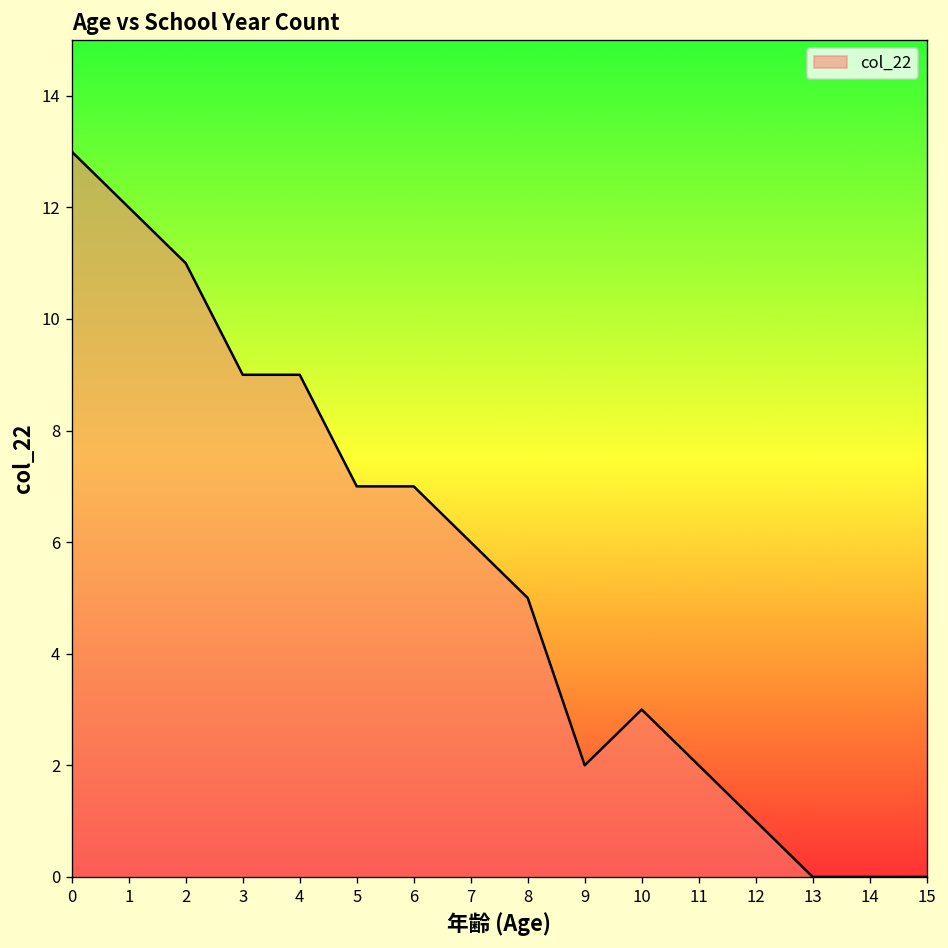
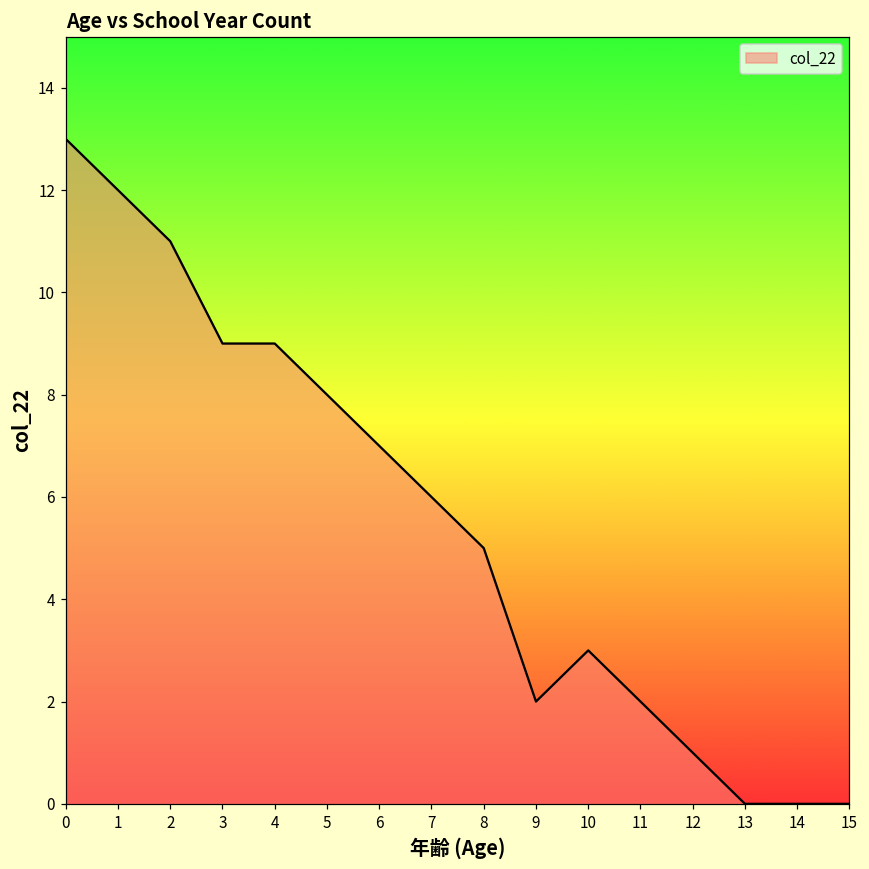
5: 7 -> 8
